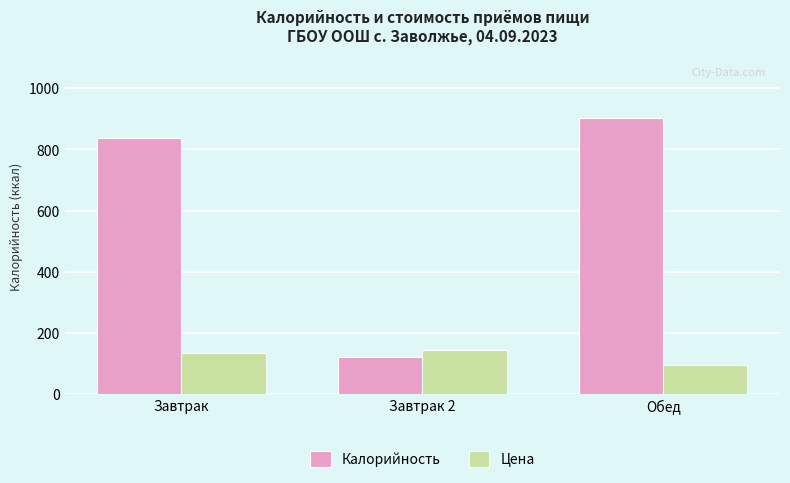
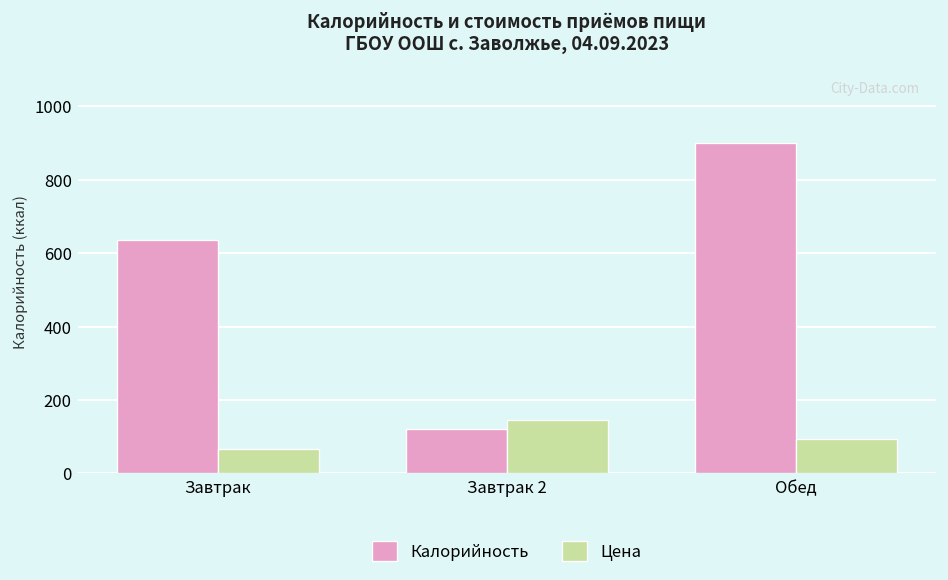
Калорийность, Завтрак: 840 -> 640
Цена, Завтрак: 130 -> 70
